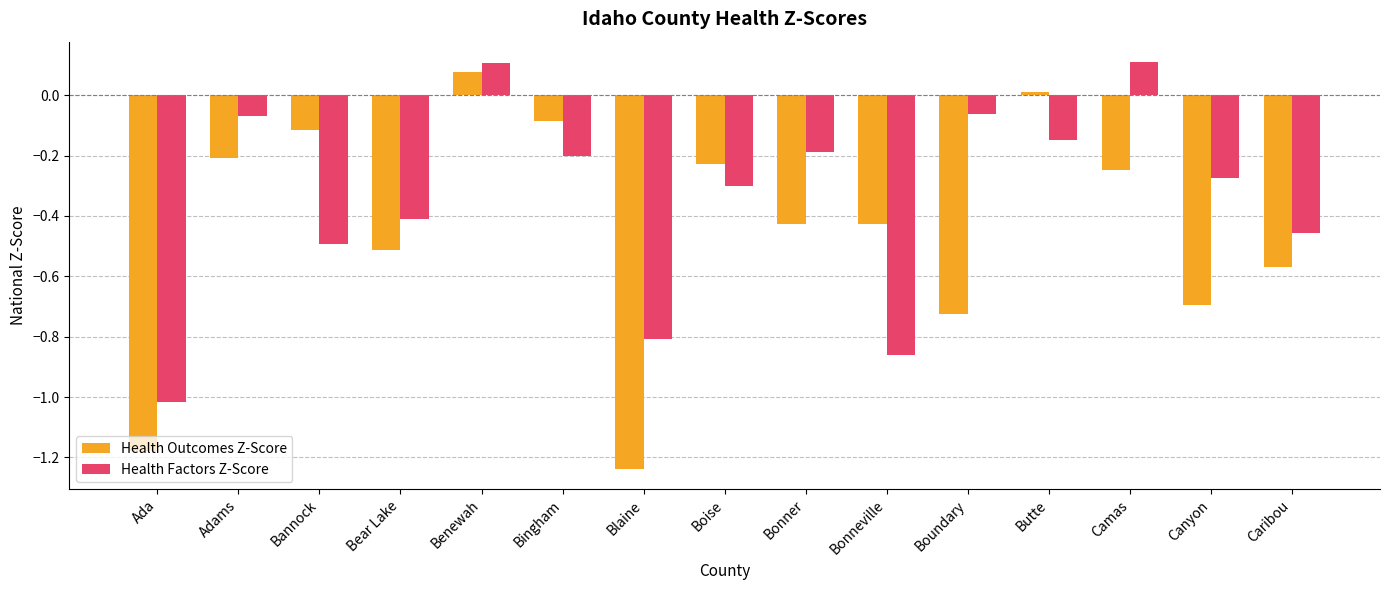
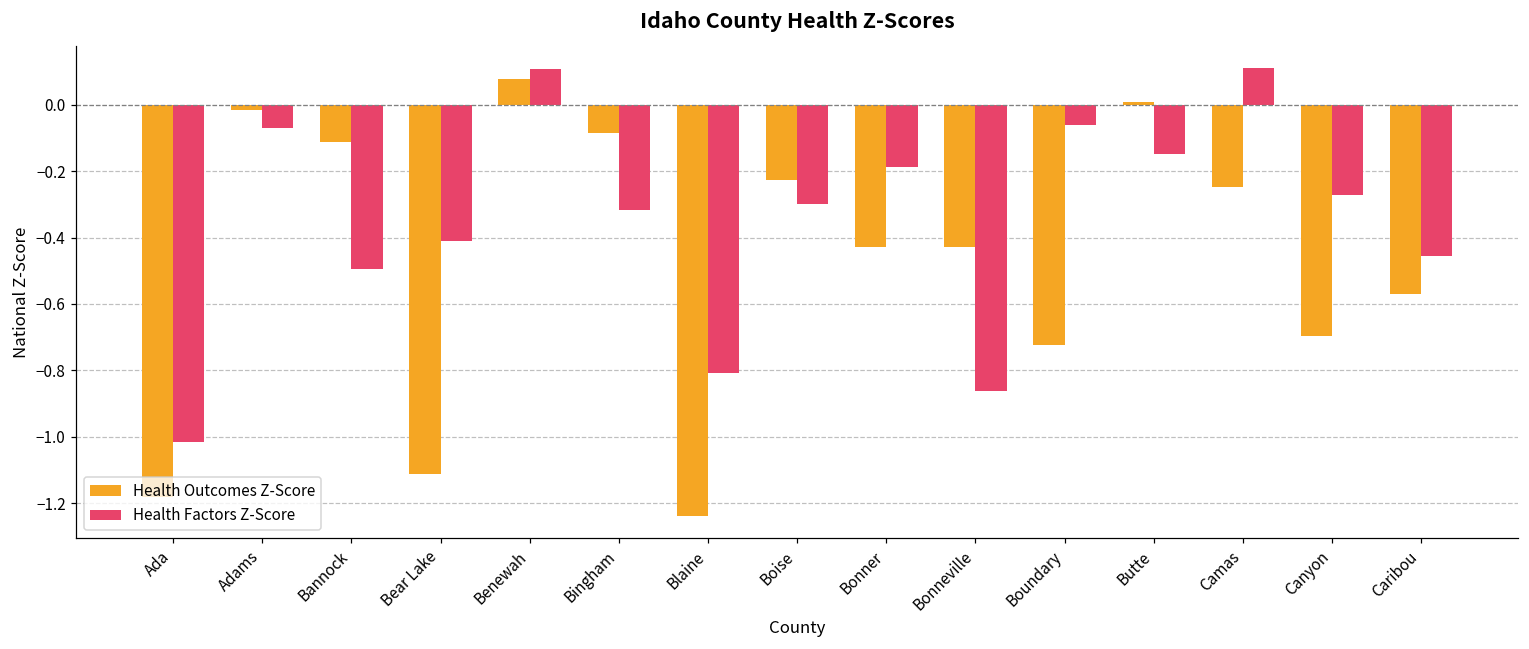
Health Outcomes Z-Score, Adams: -0.21 -> -0.02
Health Outcomes Z-Score, Bear Lake: -0.51 -> -1.11
Health Factors Z-Score, Bingham: -0.20 -> -0.32
